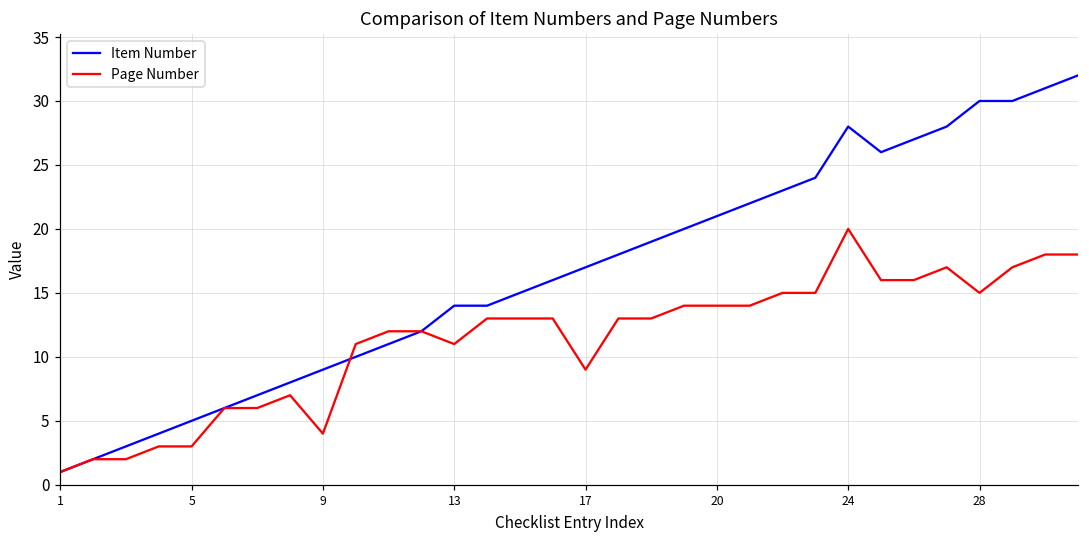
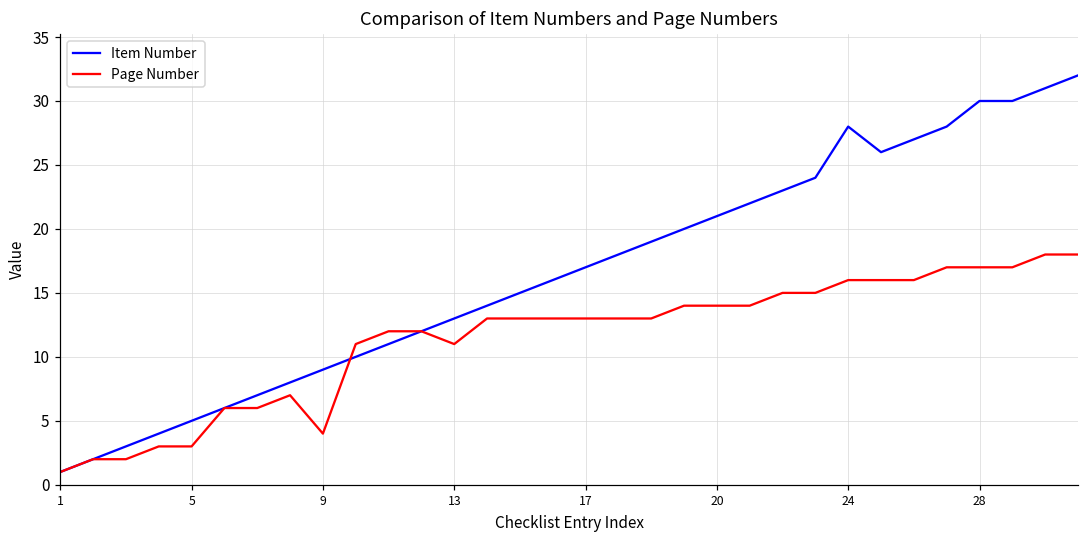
Item Number, 13: 14 -> 13
Page Number, 17: 9 -> 13
Page Number, 24: 20 -> 16
Page Number, 28: 15 -> 17
